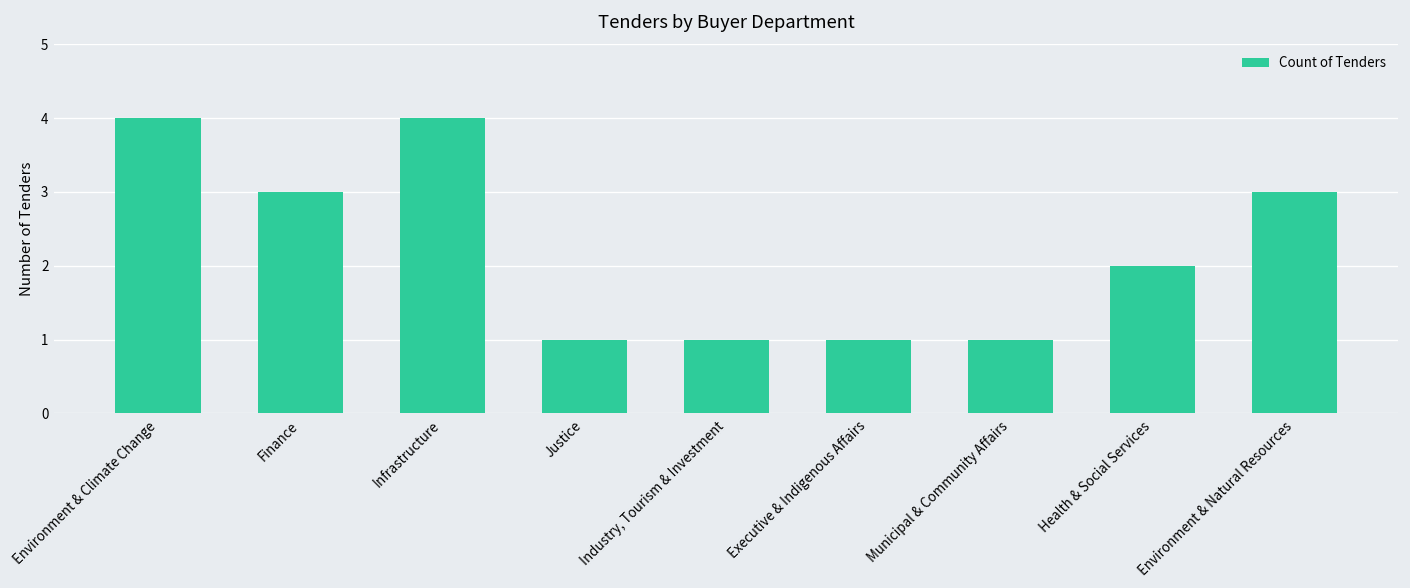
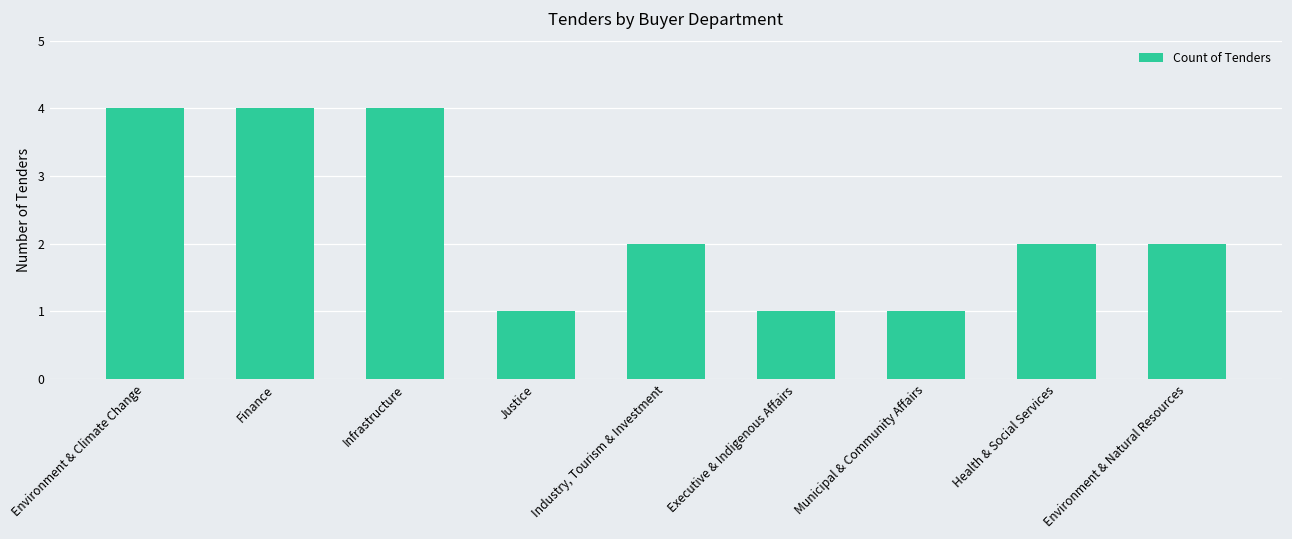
Finance: 3 -> 4
Industry, Tourism & Investment: 1 -> 2
Environment & Natural Resources: 3 -> 2
